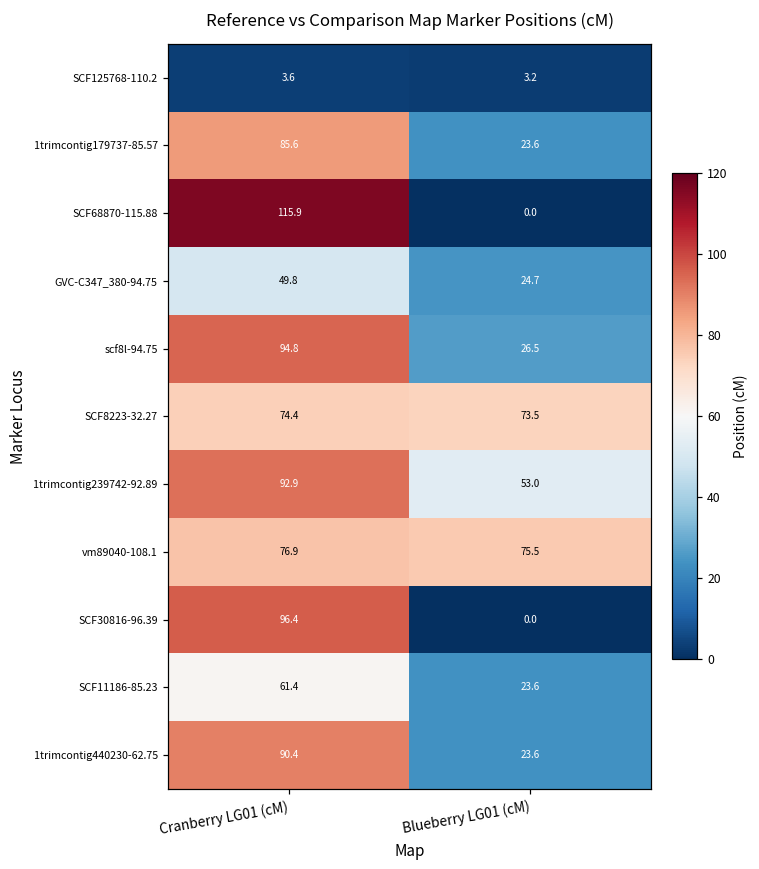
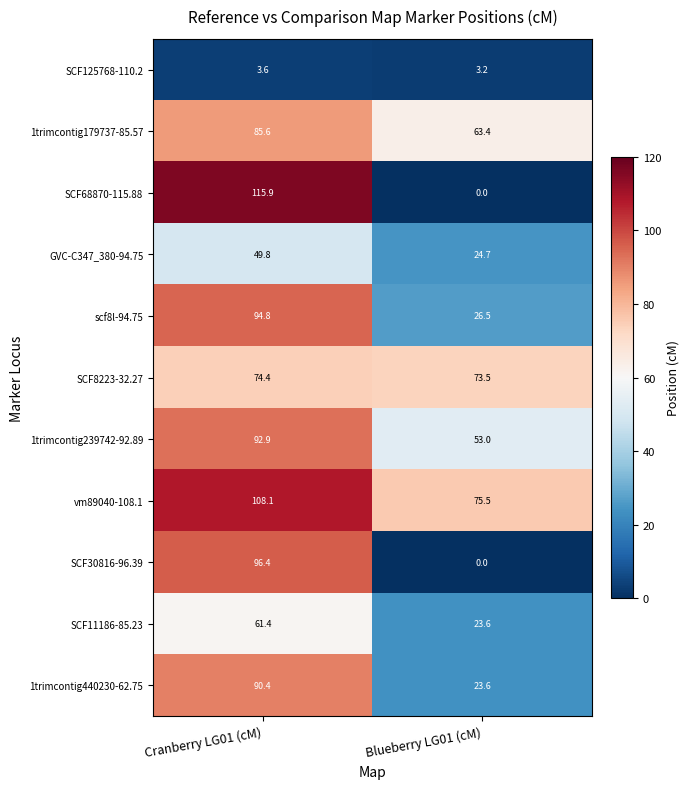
1trimcontig179737-85.57, Blueberry LG01 (cM): 23.6 -> 63.4
vm89040-108.1, Cranberry LG01 (cM): 76.9 -> 108.1
